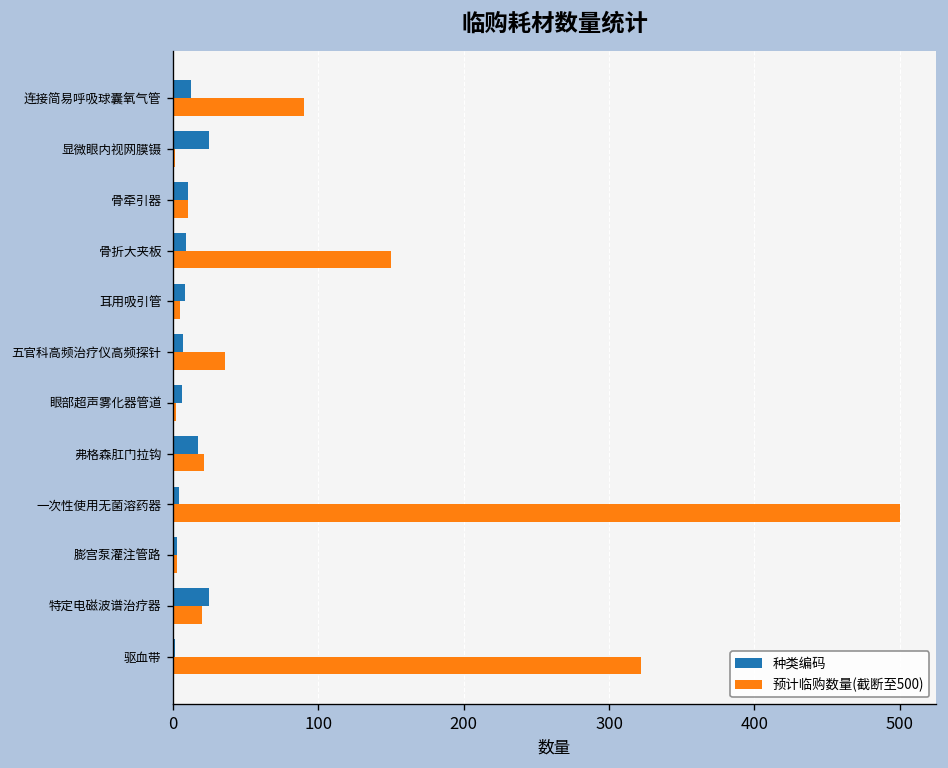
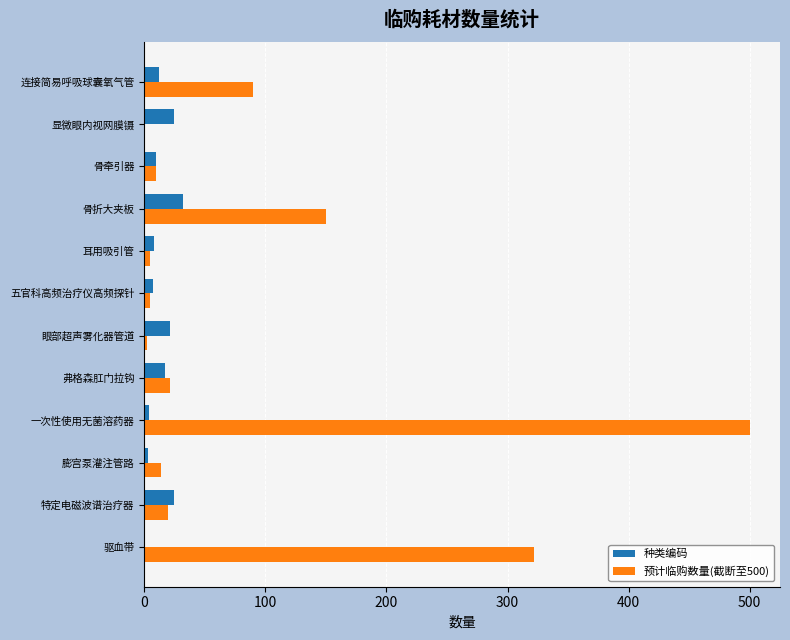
种类编码, 骨折大夹板: 9 -> 32
预计临购数量(截断至500), 五官科高频治疗仪高频探针: 36 -> 5
种类编码, 眼部超声雾化器管道: 6 -> 21
预计临购数量(截断至500), 膨宫泵灌注管路: 3 -> 14
